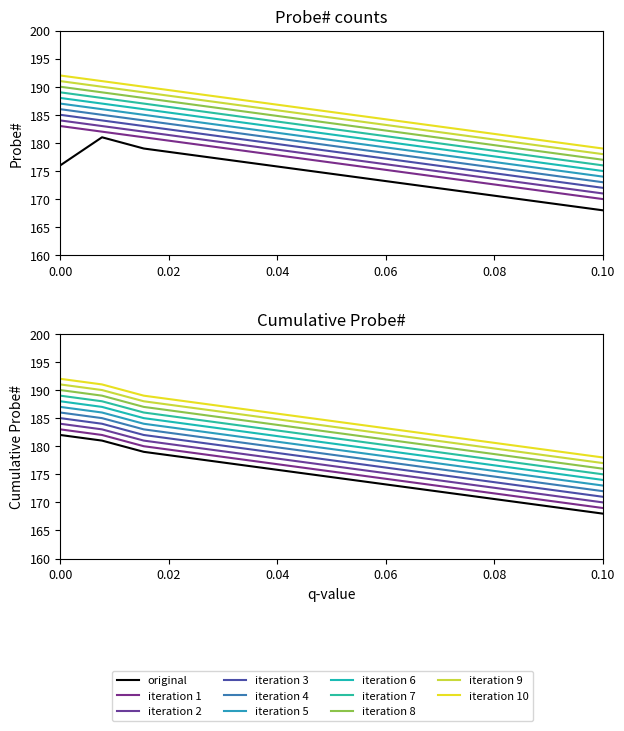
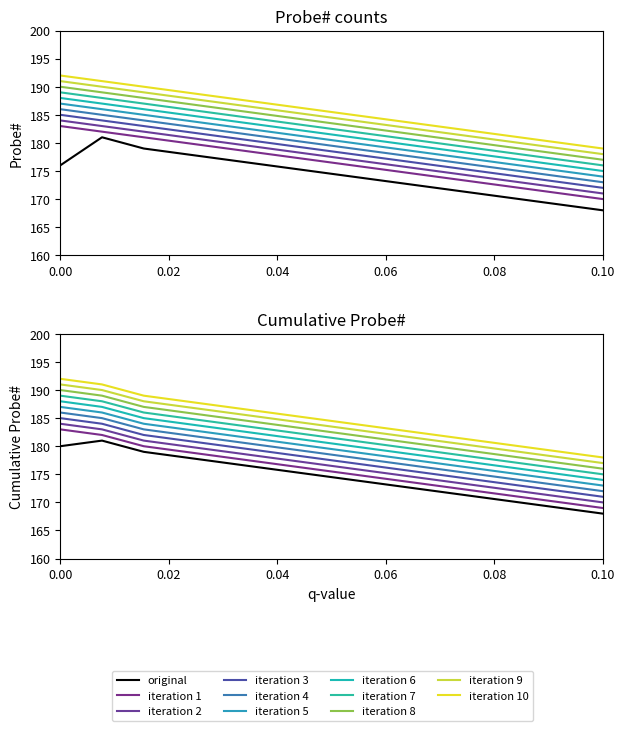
Cumulative Probe#, original, 0.00: 182 -> 180
